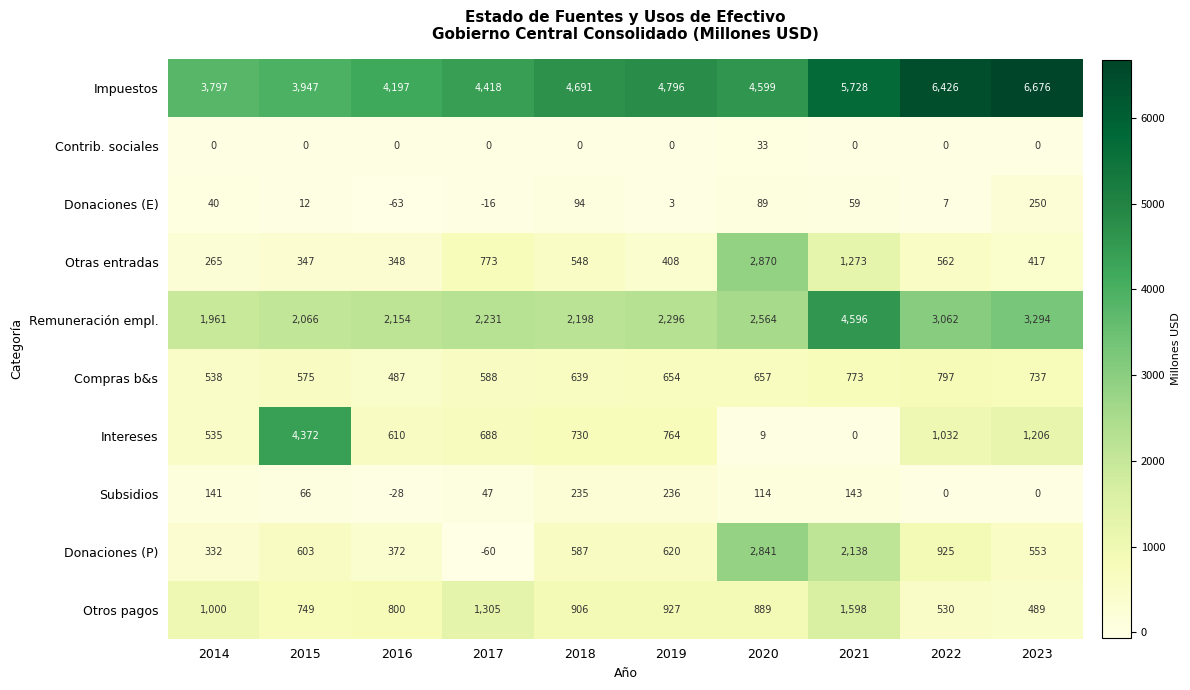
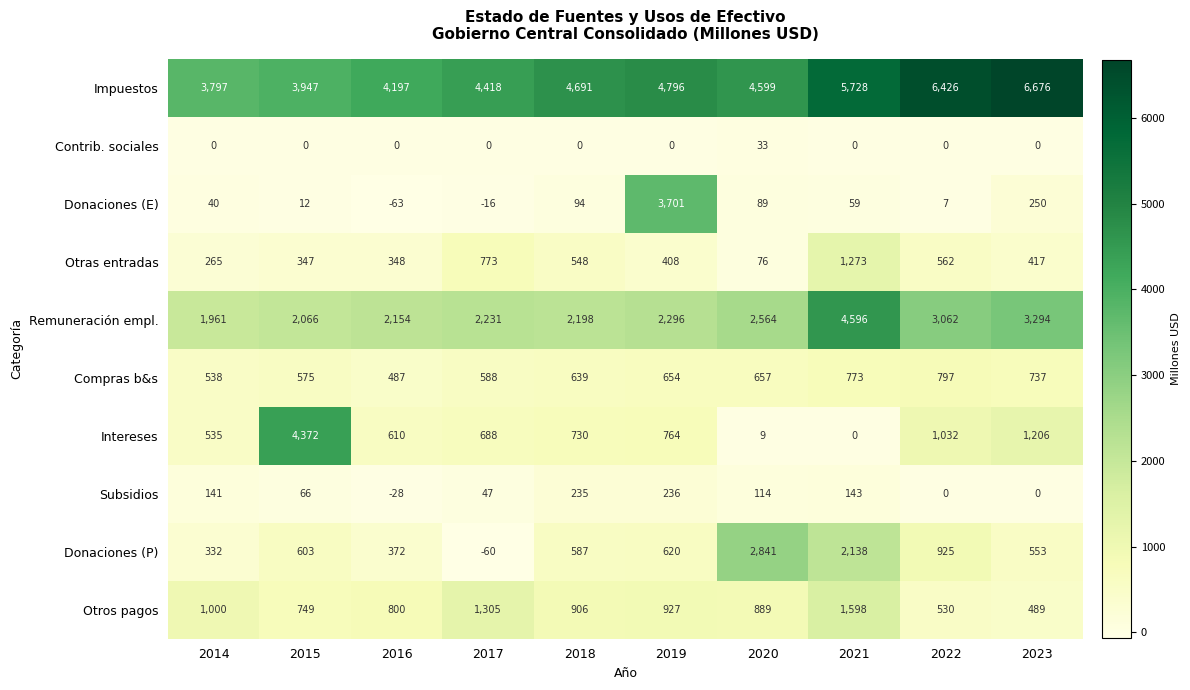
Donaciones (E), 2019: 3 -> 3,701
Otras entradas, 2020: 2,870 -> 76
